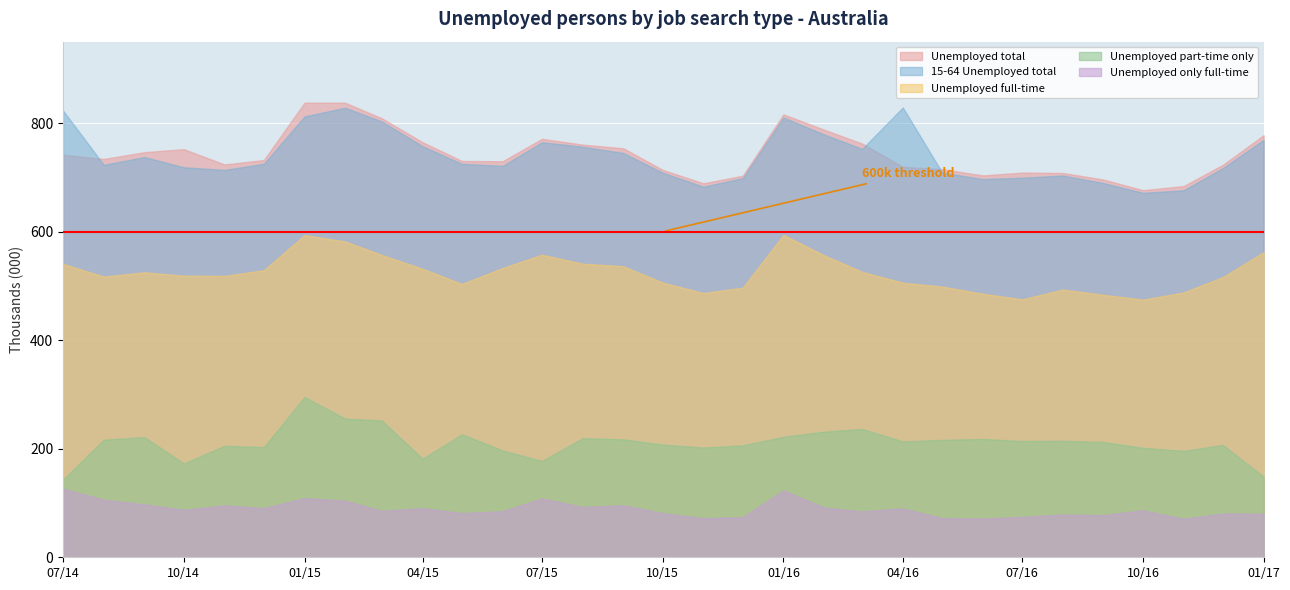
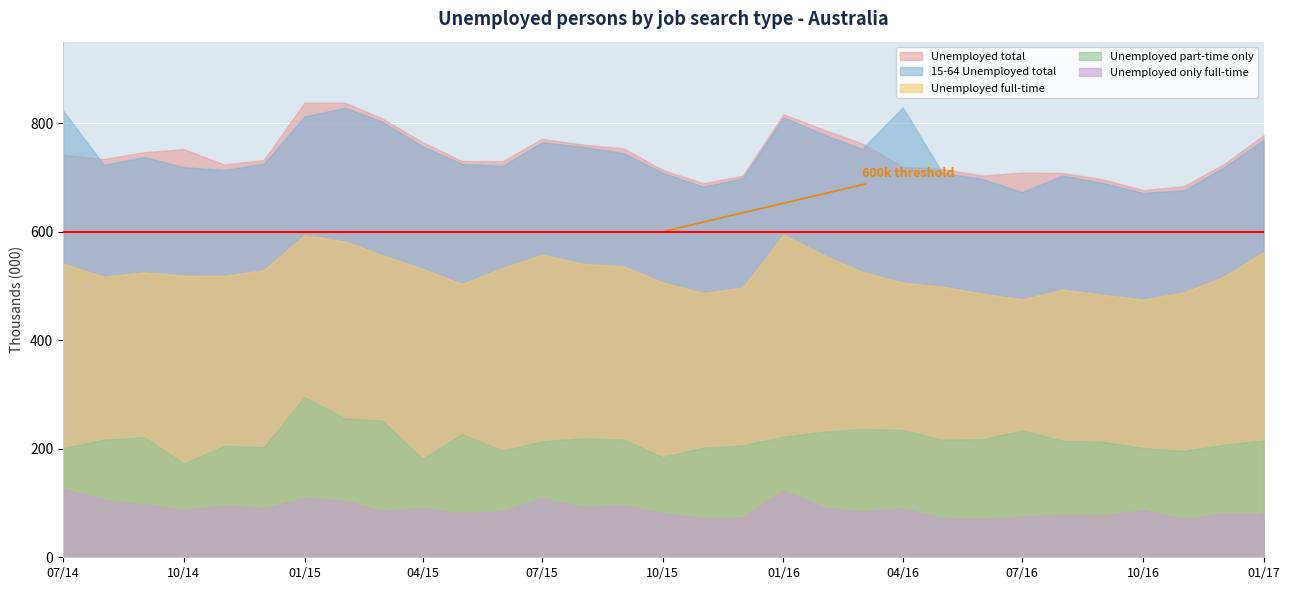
Unemployed part-time only, 07/14: 140 -> 200
Unemployed part-time only, 07/15: 180 -> 210
Unemployed part-time only, 10/15: 210 -> 180
Unemployed part-time only, 04/16: 210 -> 230
15-64 Unemployed total, 07/16: 700 -> 670
Unemployed part-time only, 07/16: 210 -> 230
Unemployed part-time only, 01/17: 150 -> 220
